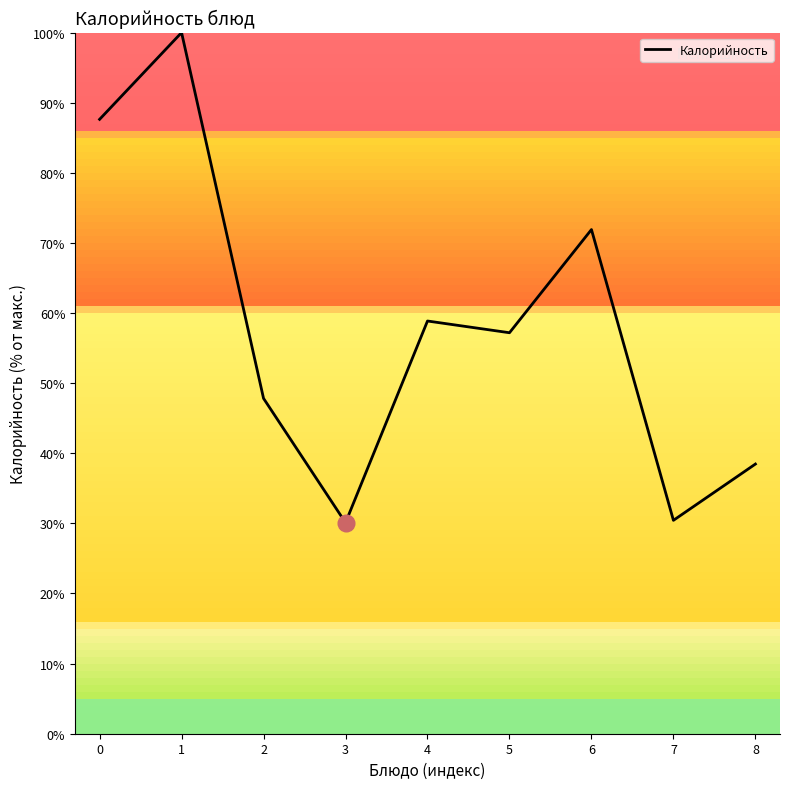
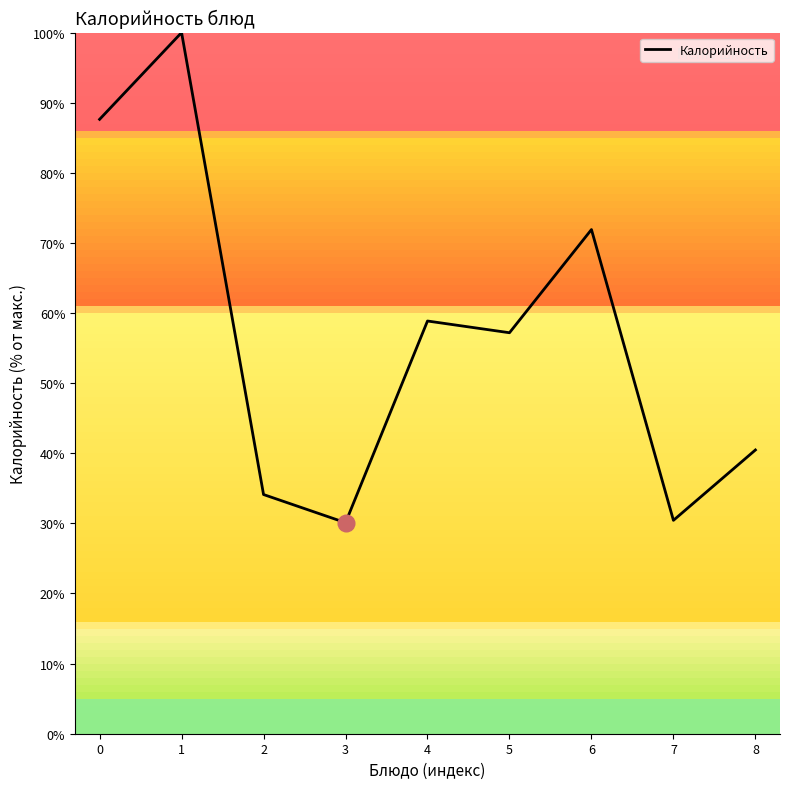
Калорийность, 2: 48% -> 34%
Калорийность, 8: 38% -> 40%
